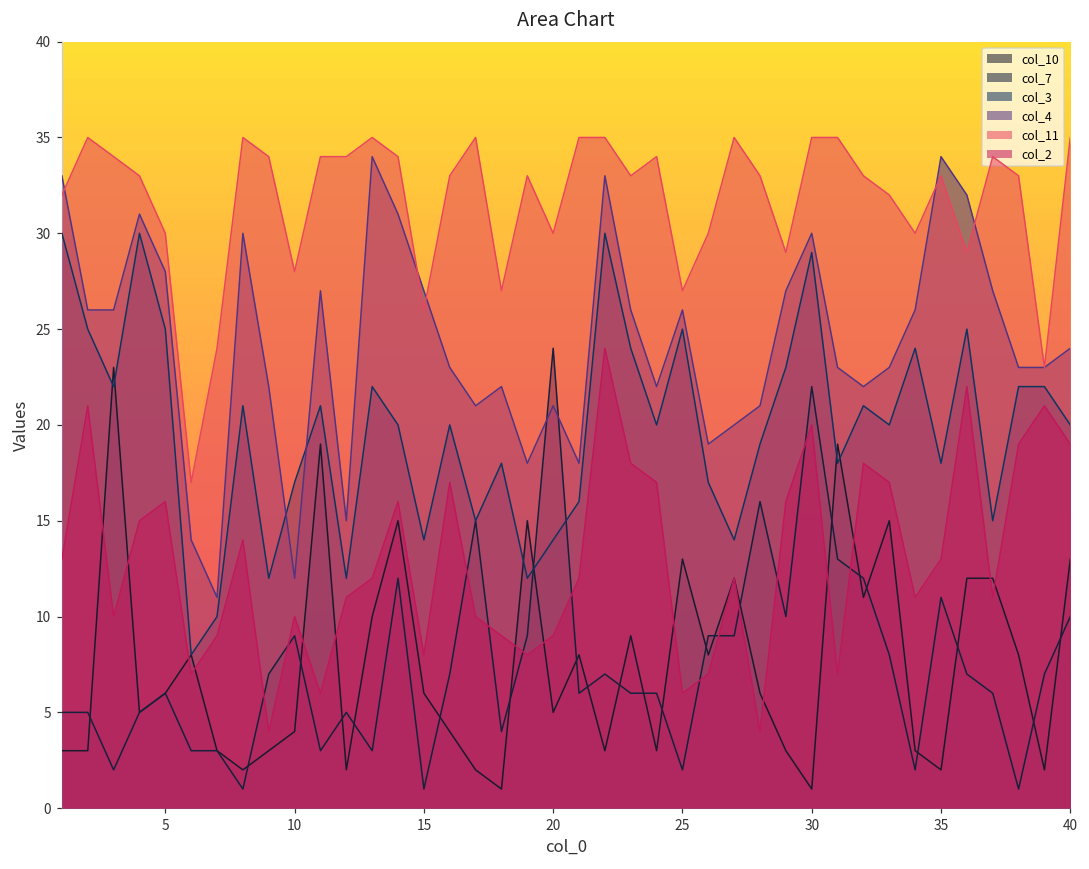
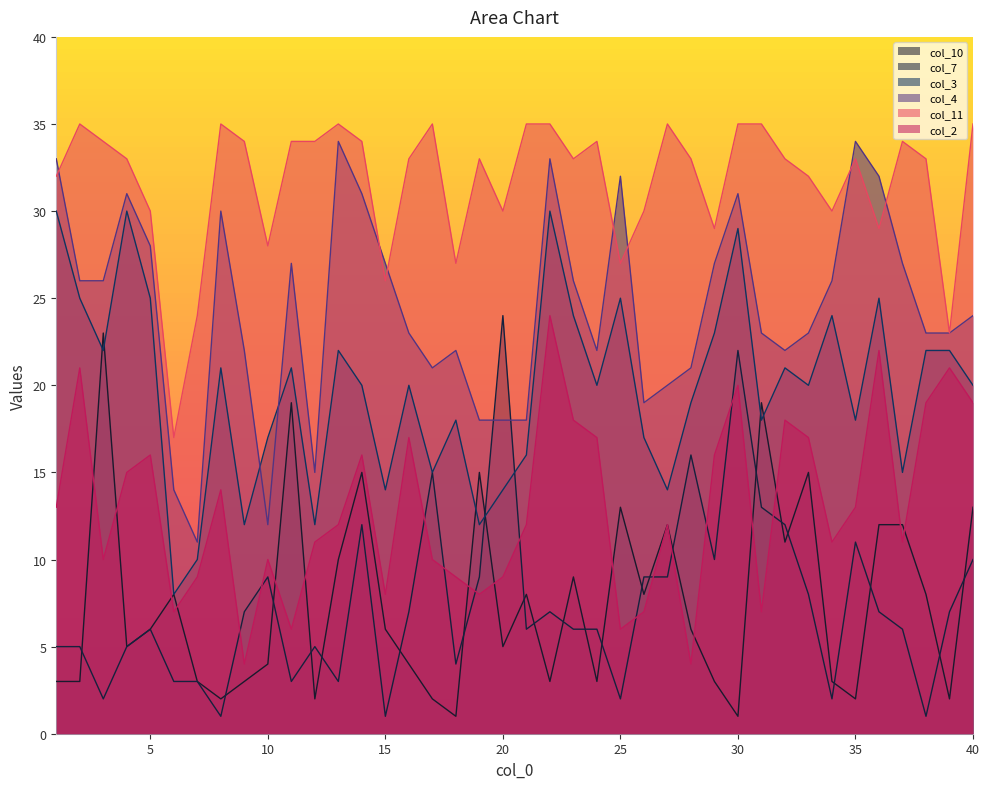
col_4, 20: 21 -> 18
col_4, 25: 26 -> 32
col_4, 30: 30 -> 31
